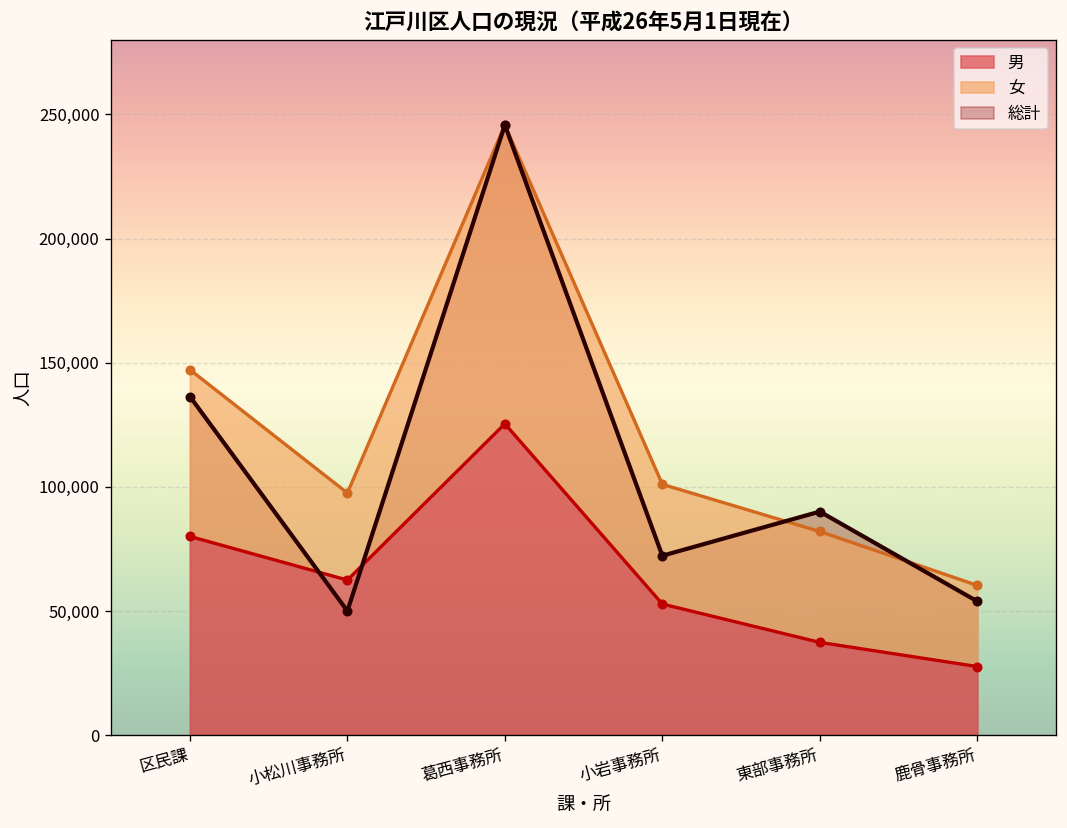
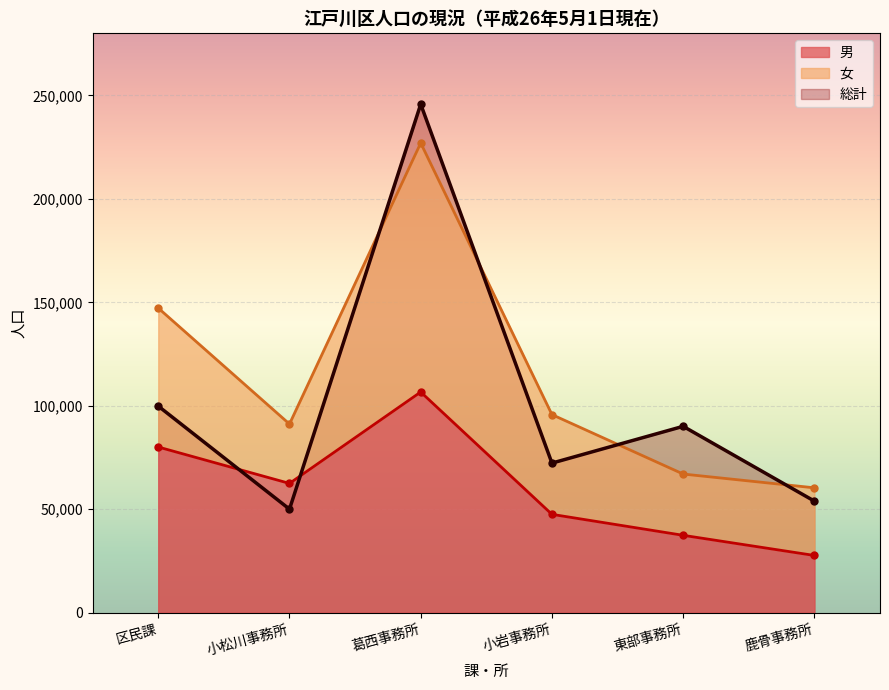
総計, 区民課: 136,000 -> 100,000
女, 小松川事務所: 35,000 -> 29,000
男, 葛西事務所: 125,000 -> 107,000
男, 小岩事務所: 53,000 -> 48,000
女, 東部事務所: 45,000 -> 30,000
